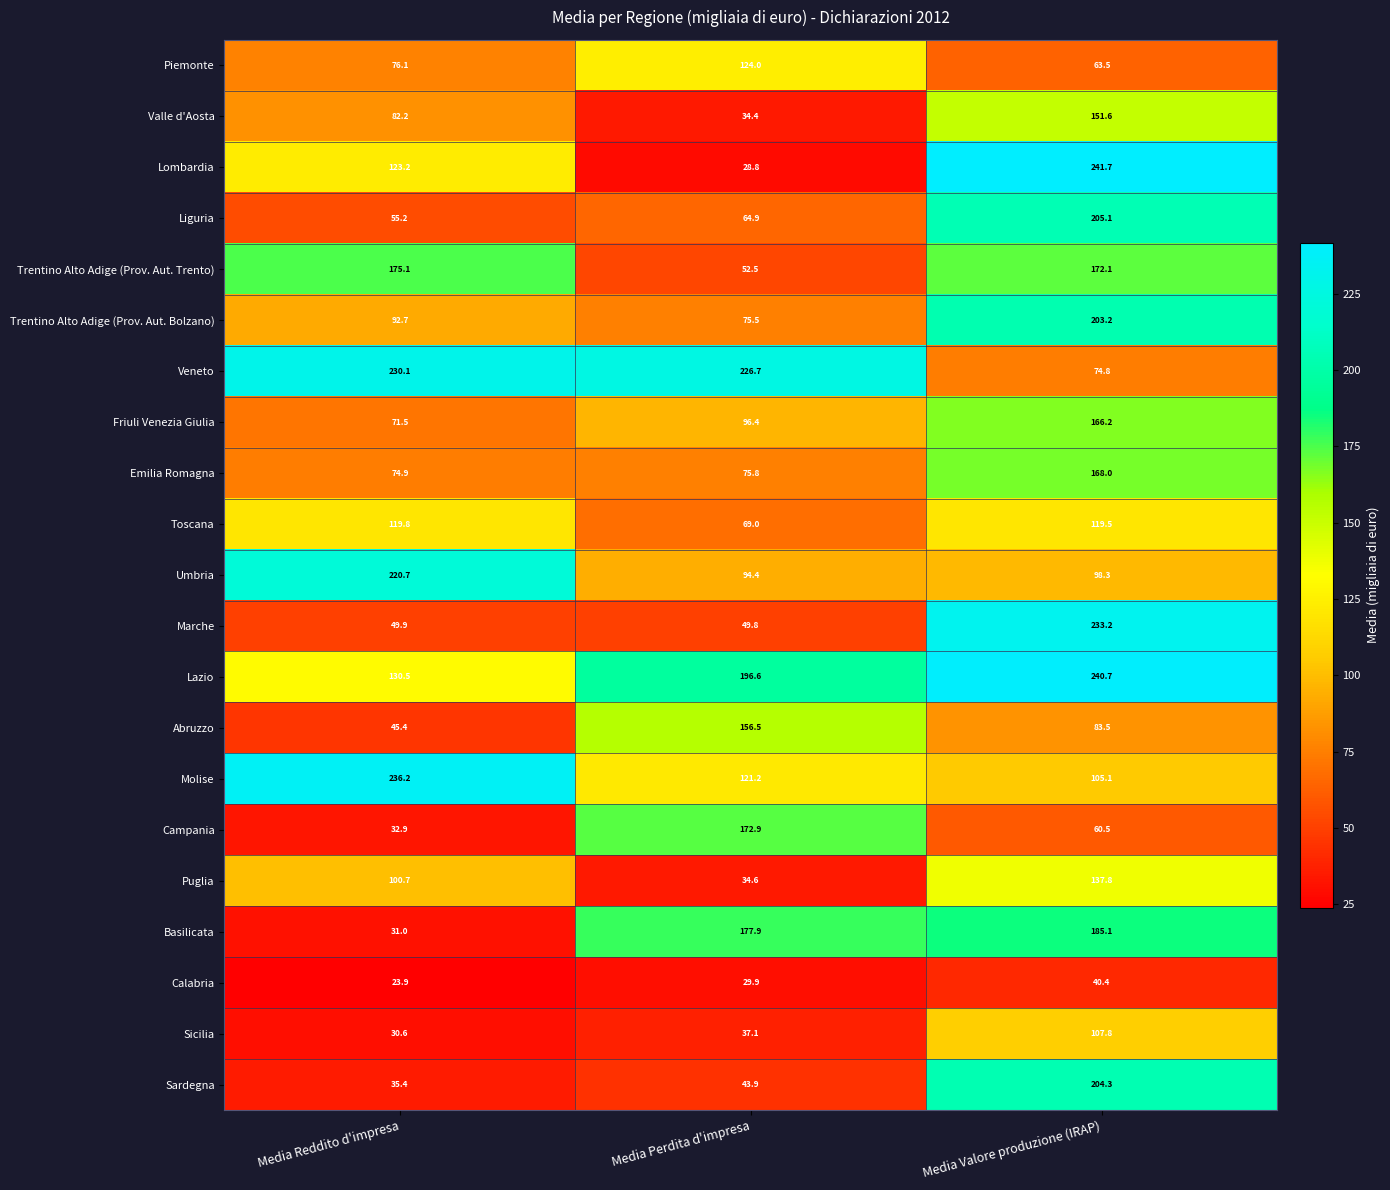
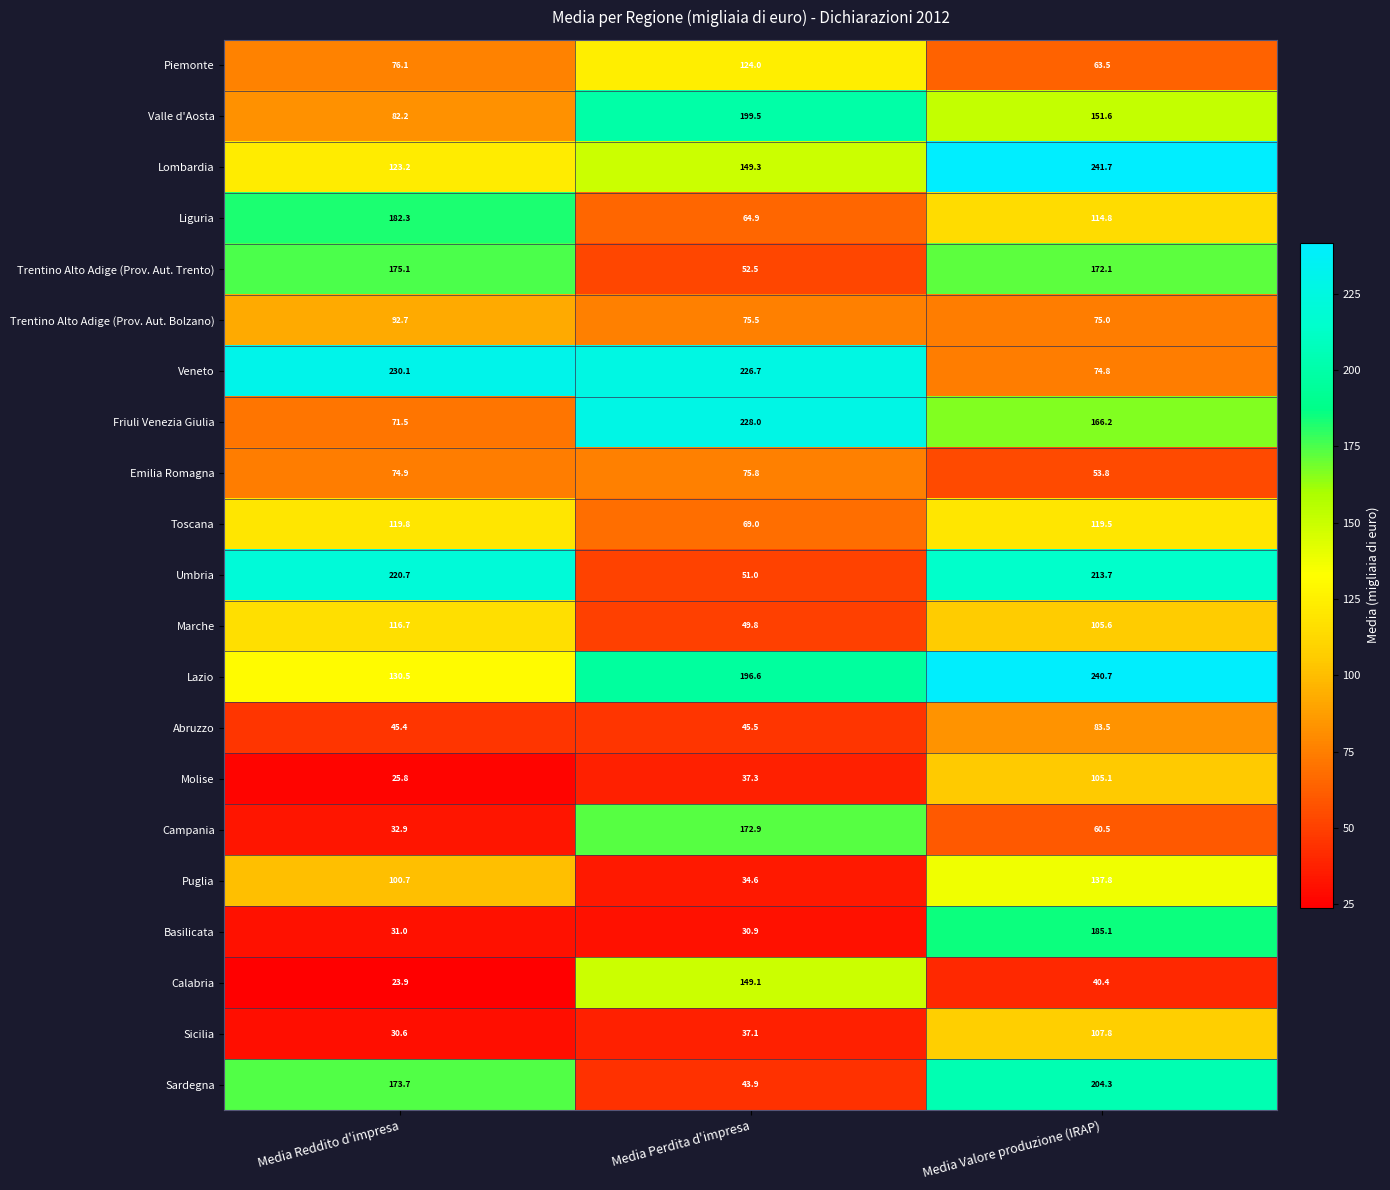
Valle d'Aosta, Media Perdita d'impresa: 34.4 -> 199.5
Lombardia, Media Perdita d'impresa: 28.8 -> 149.3
Liguria, Media Reddito d'impresa: 55.2 -> 182.3
Liguria, Media Valore produzione (IRAP): 205.1 -> 114.8
Trentino Alto Adige (Prov. Aut. Bolzano), Media Valore produzione (IRAP): 203.2 -> 75.0
Friuli Venezia Giulia, Media Perdita d'impresa: 96.4 -> 228.0
Emilia Romagna, Media Valore produzione (IRAP): 168.0 -> 53.8
Umbria, Media Perdita d'impresa: 94.4 -> 51.0
Umbria, Media Valore produzione (IRAP): 98.3 -> 213.7
Marche, Media Reddito d'impresa: 49.9 -> 116.7
Marche, Media Valore produzione (IRAP): 233.2 -> 105.6
Abruzzo, Media Perdita d'impresa: 156.5 -> 45.5
Molise, Media Reddito d'impresa: 236.2 -> 25.8
Molise, Media Perdita d'impresa: 121.2 -> 37.3
Basilicata, Media Perdita d'impresa: 177.9 -> 30.9
Calabria, Media Perdita d'impresa: 29.9 -> 149.1
Sardegna, Media Reddito d'impresa: 35.4 -> 173.7
